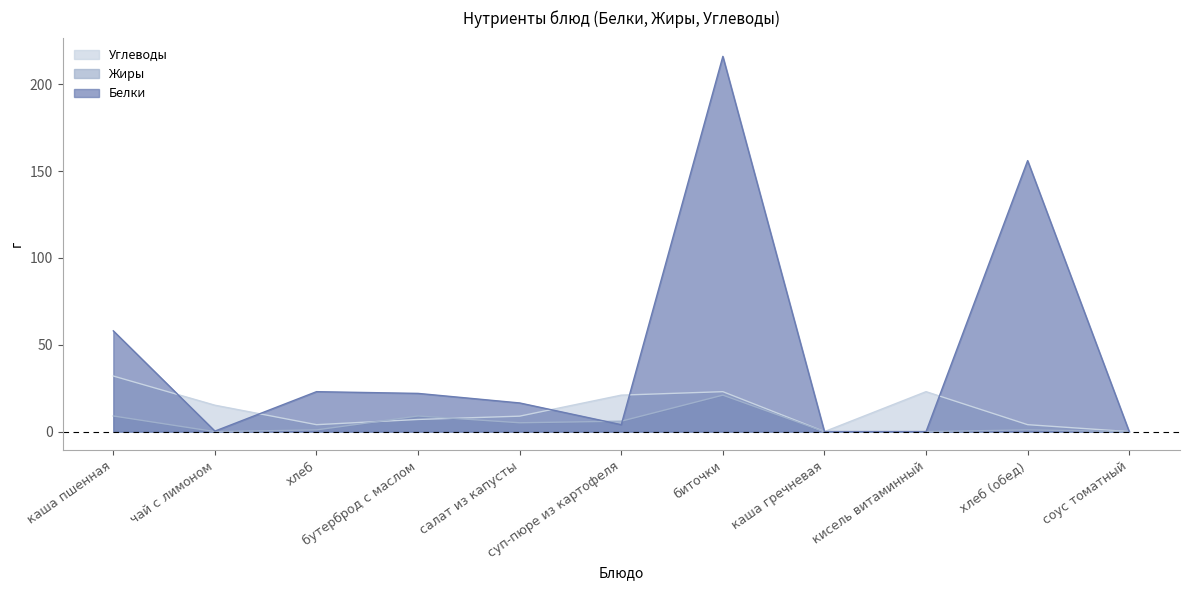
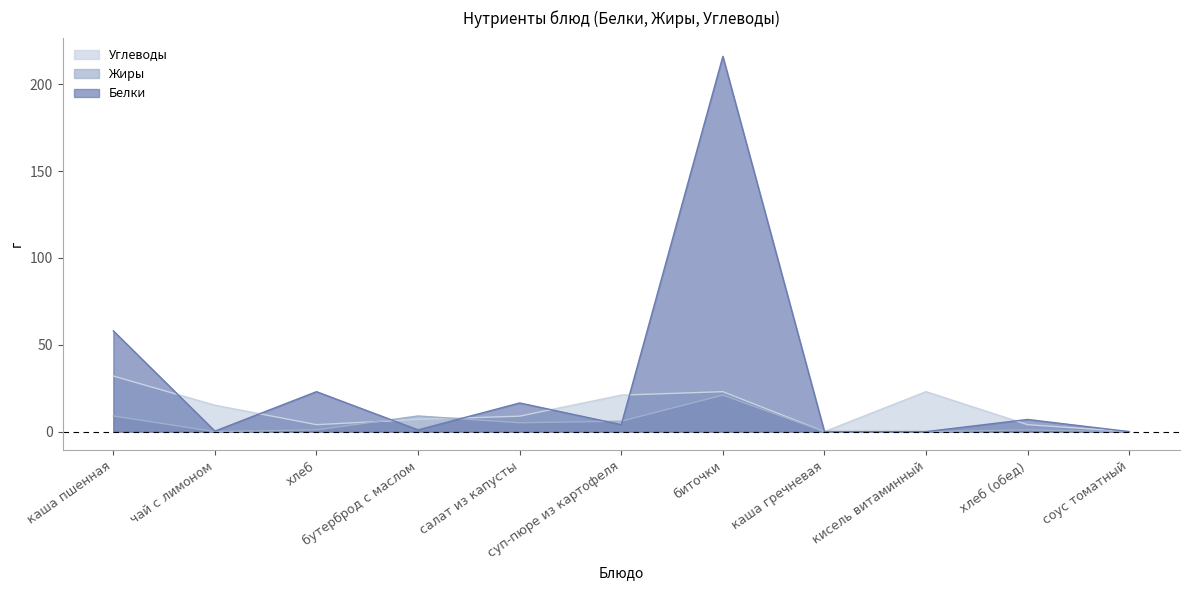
Белки, бутерброд с маслом: 22 -> 1
Белки, хлеб (обед): 156 -> 7
